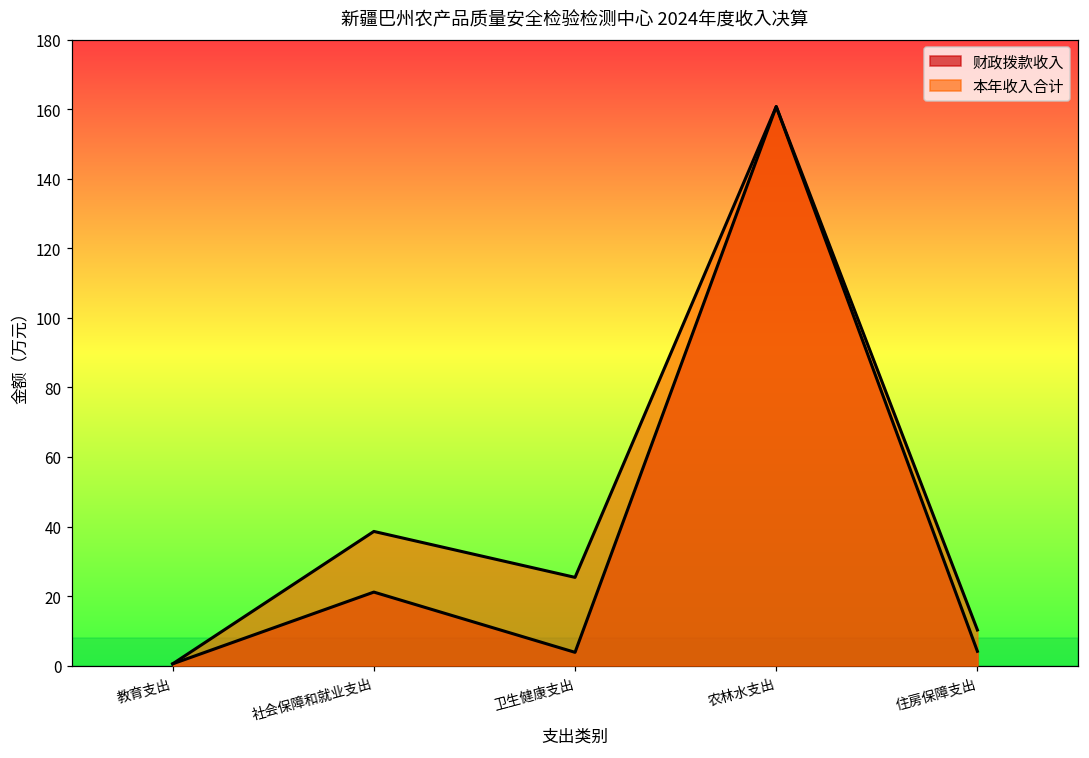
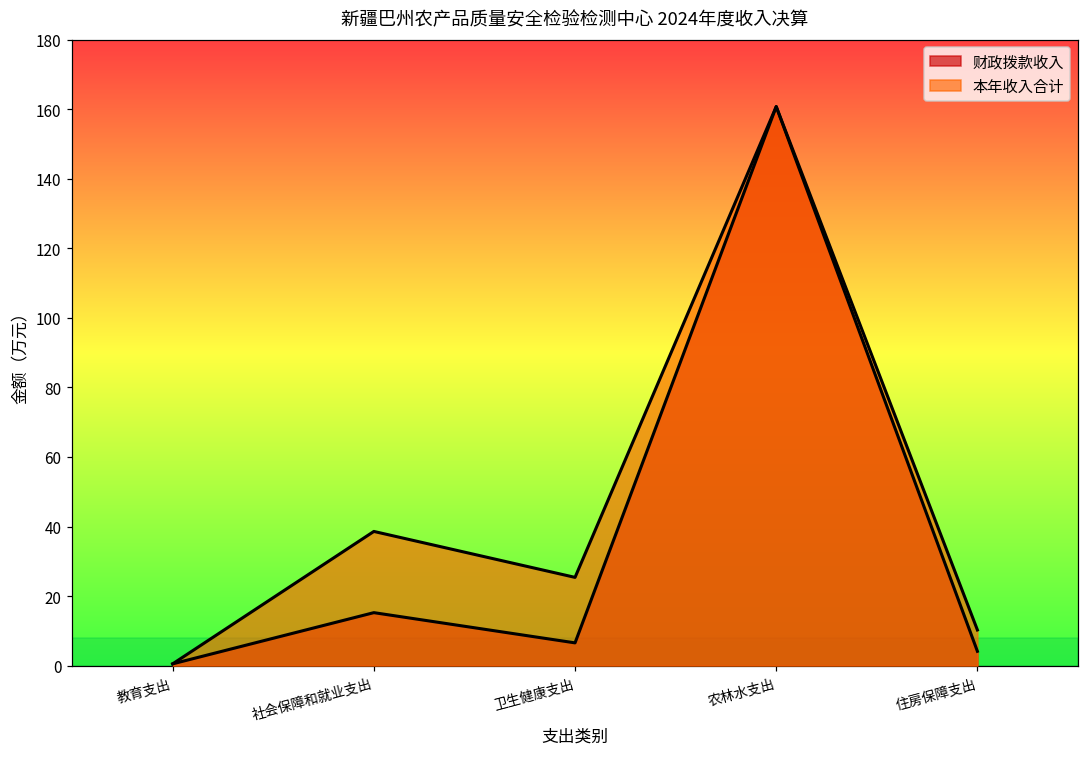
财政拨款收入, 社会保障和就业支出: 21 -> 15
财政拨款收入, 卫生健康支出: 4 -> 7
